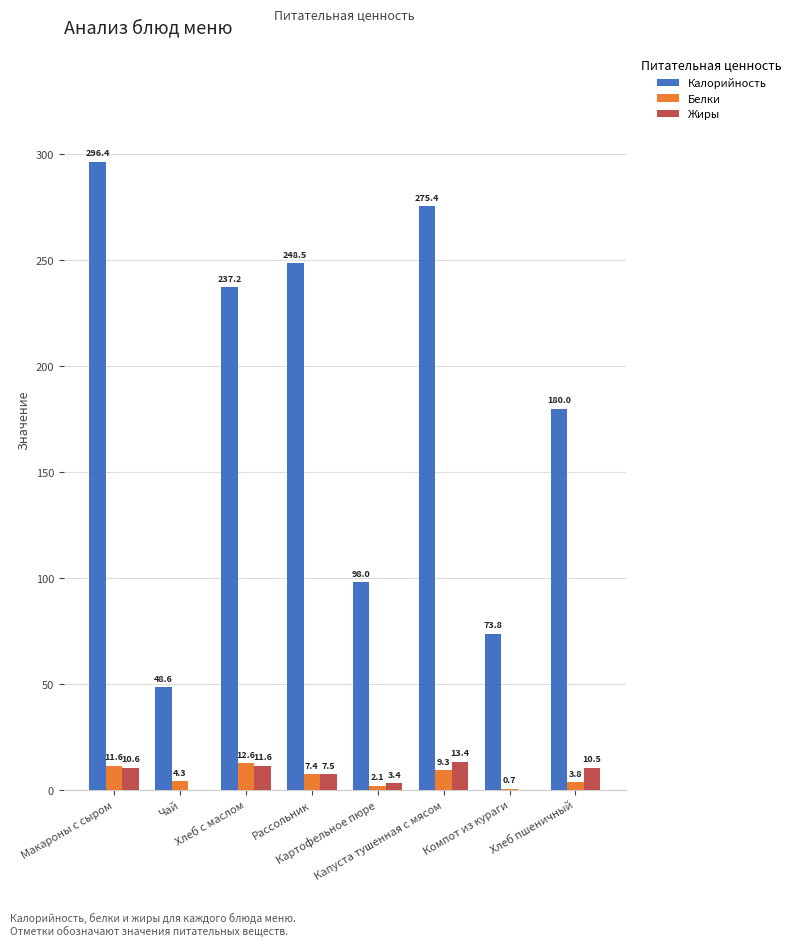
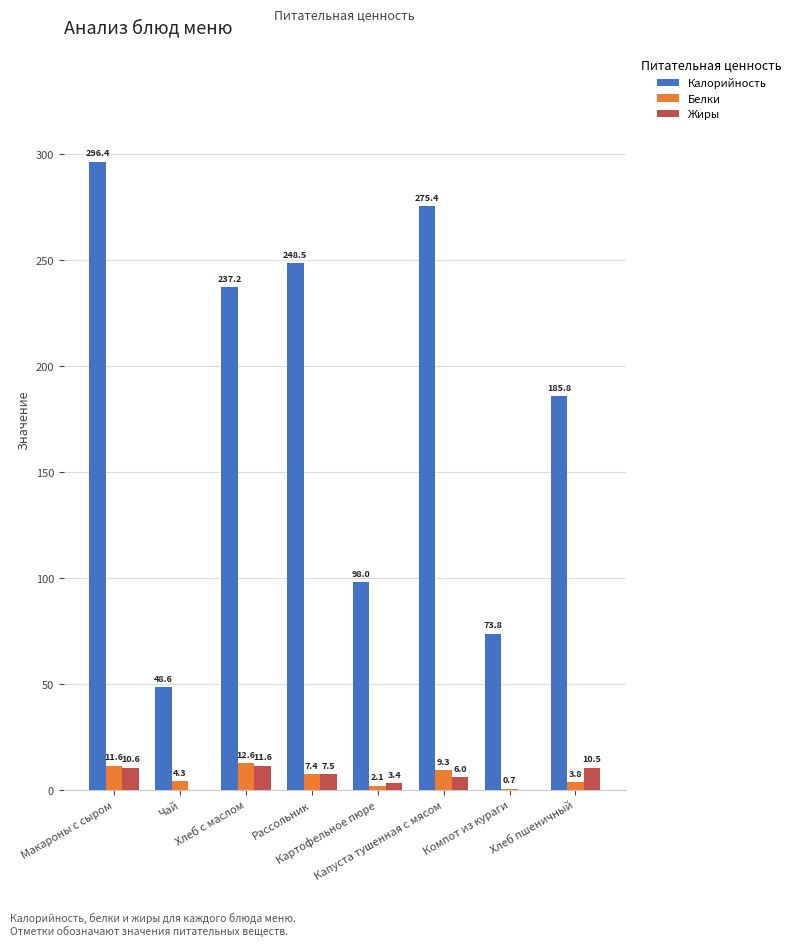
Жиры, Капуста тушенная с мясом: 13.4 -> 6.0
Калорийность, Хлеб пшеничный: 180.0 -> 185.8
